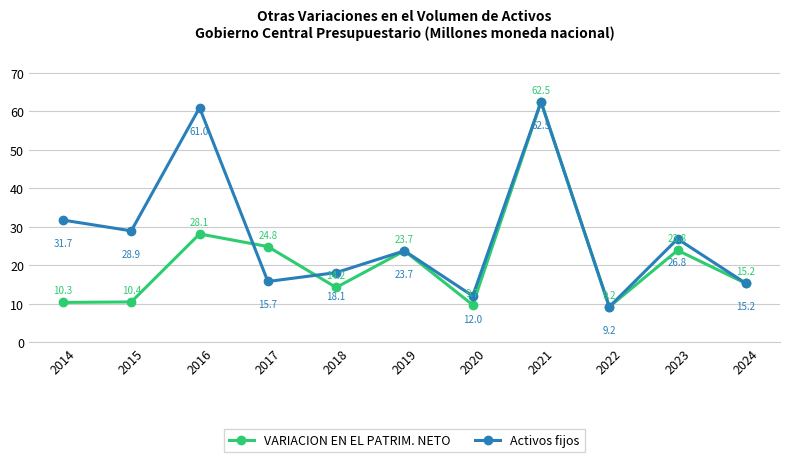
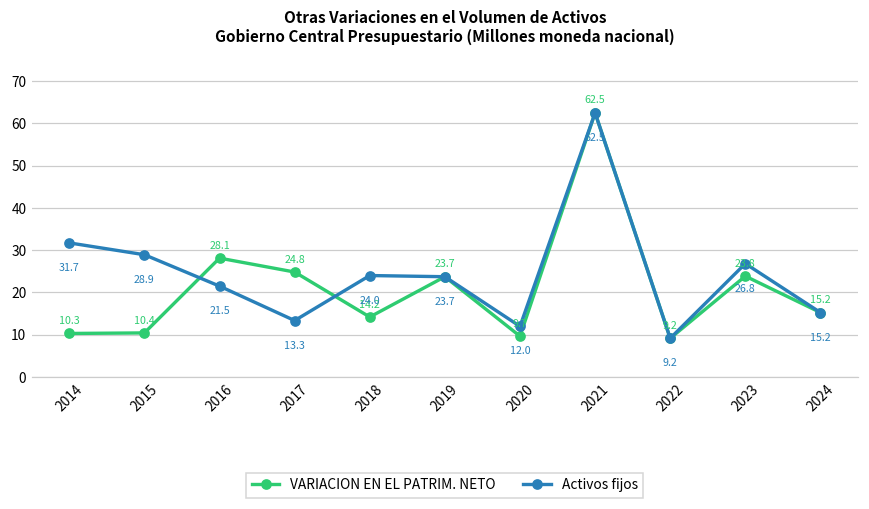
Activos fijos, 2016: 61.0 -> 21.5
Activos fijos, 2017: 15.7 -> 13.3
Activos fijos, 2018: 18.1 -> 24.0
